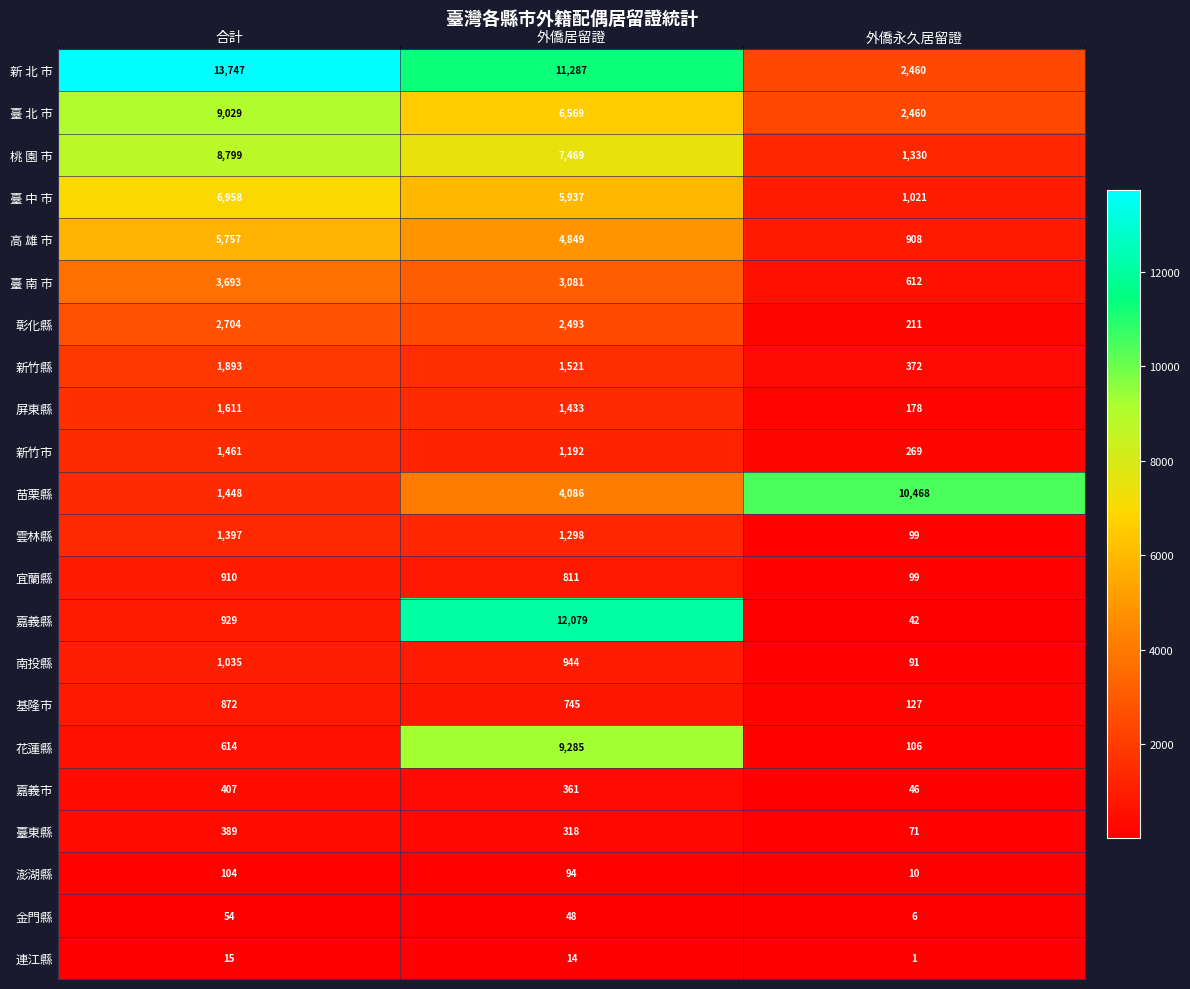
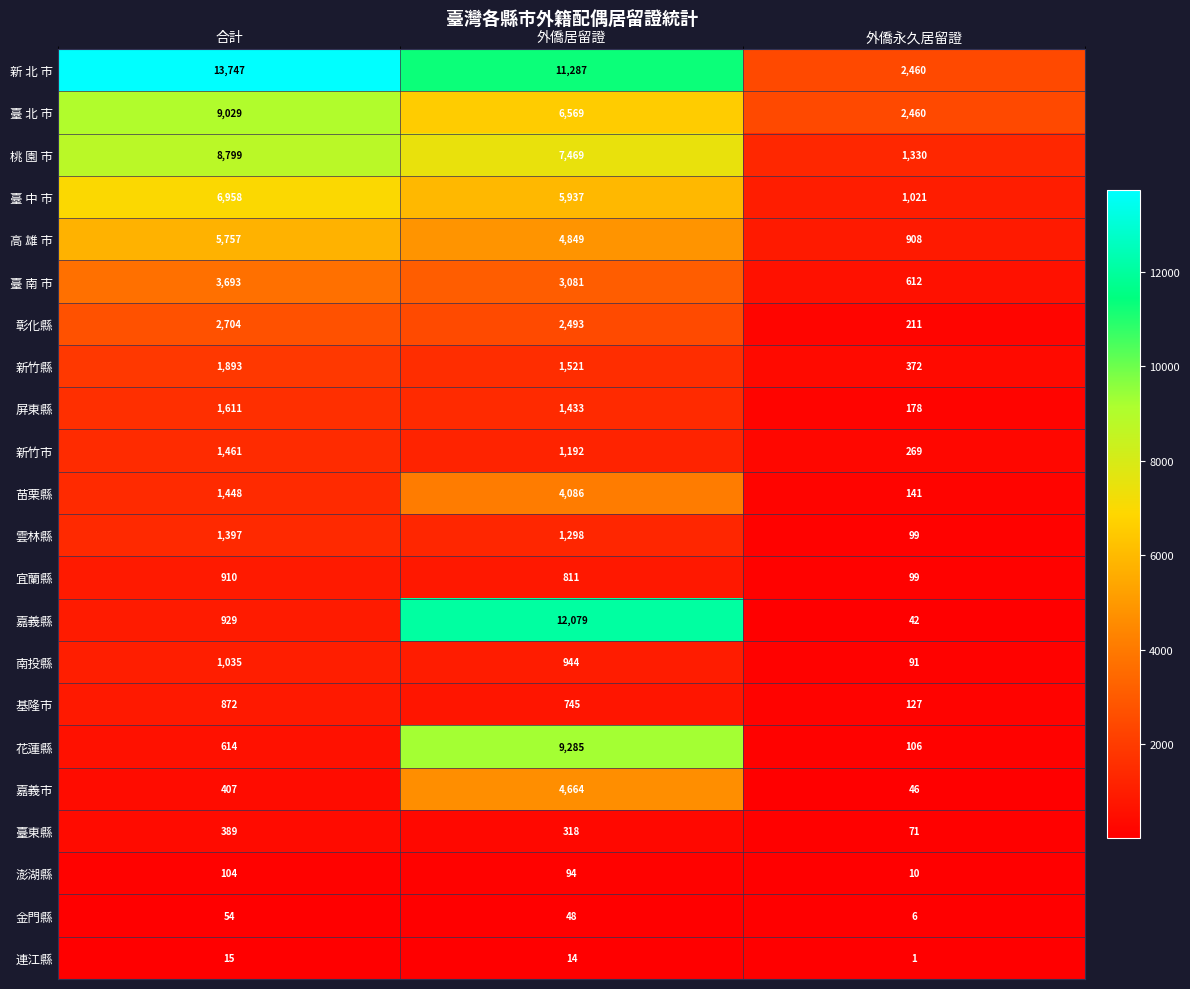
苗栗縣, 外僑永久居留證: 10,468 -> 141
嘉義市, 外僑居留證: 361 -> 4,664
